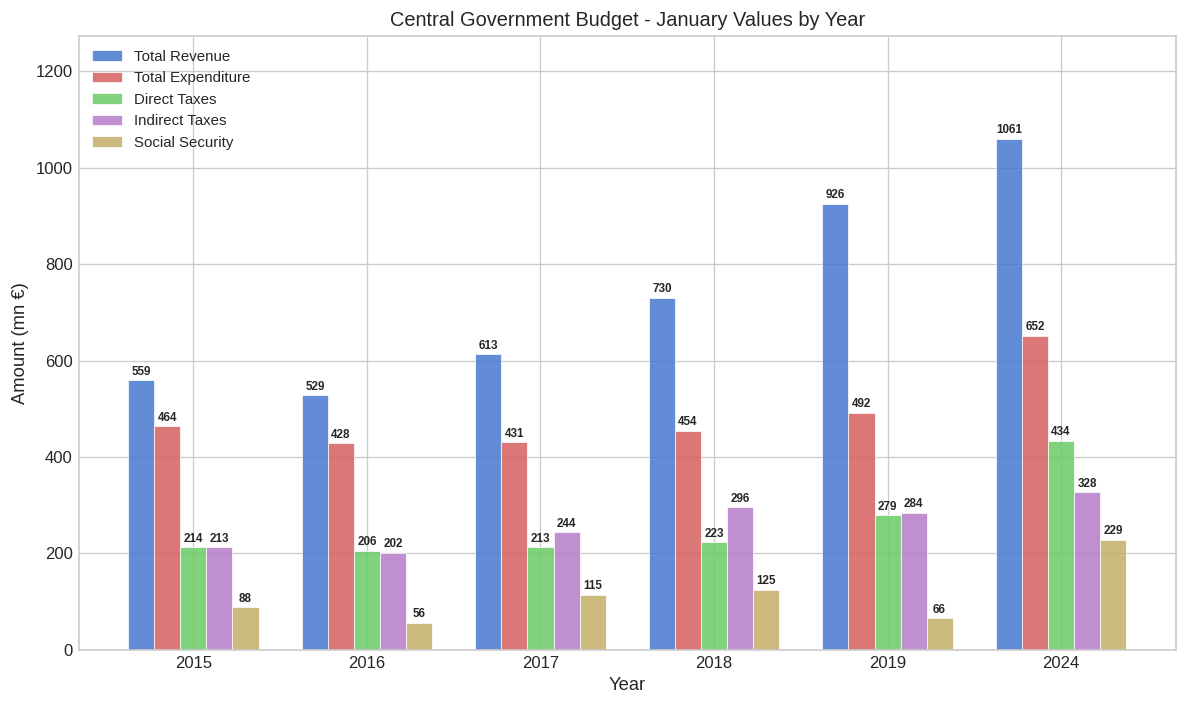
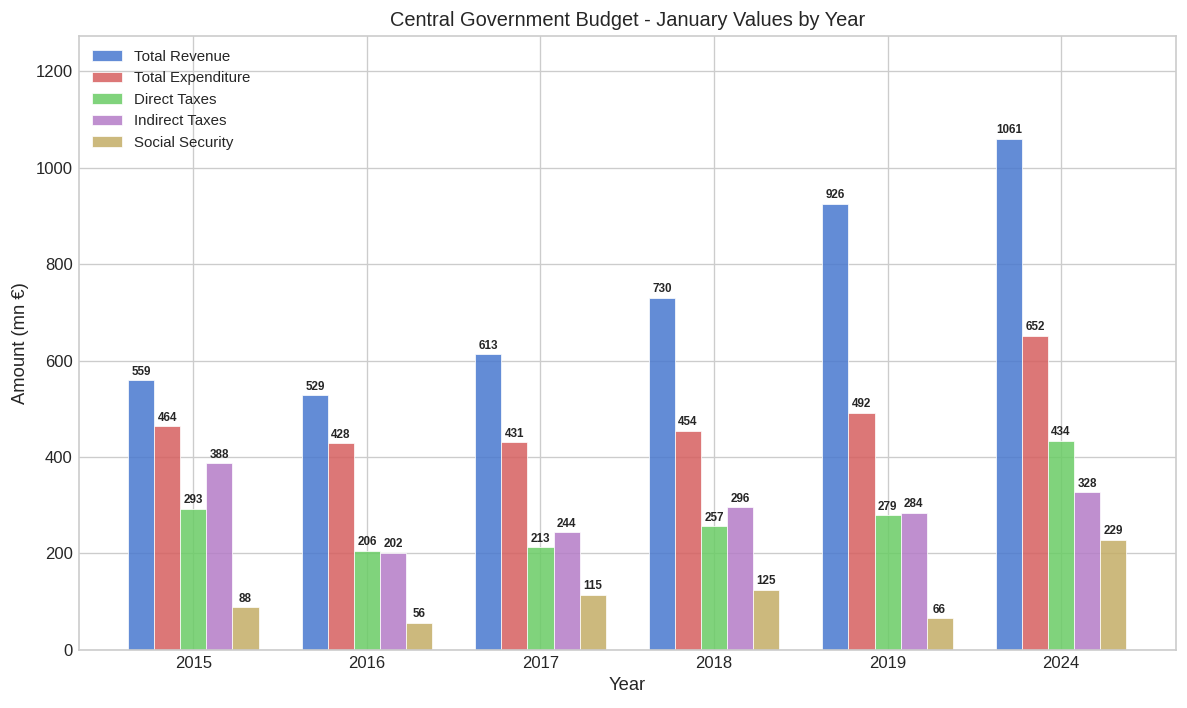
Direct Taxes, 2015: 214 -> 293
Indirect Taxes, 2015: 213 -> 388
Direct Taxes, 2018: 223 -> 257
